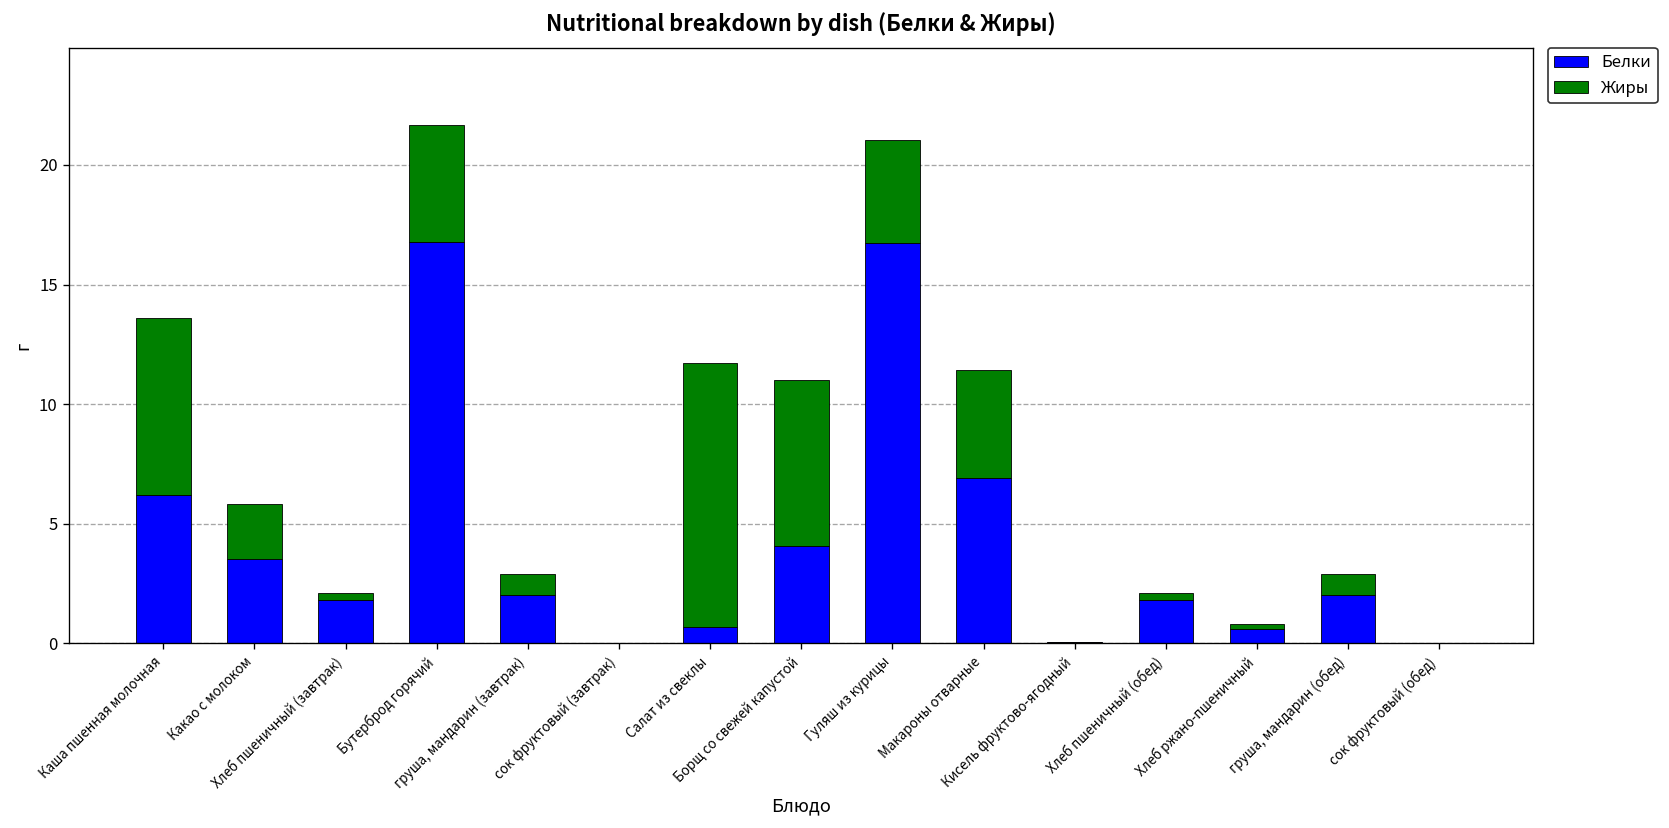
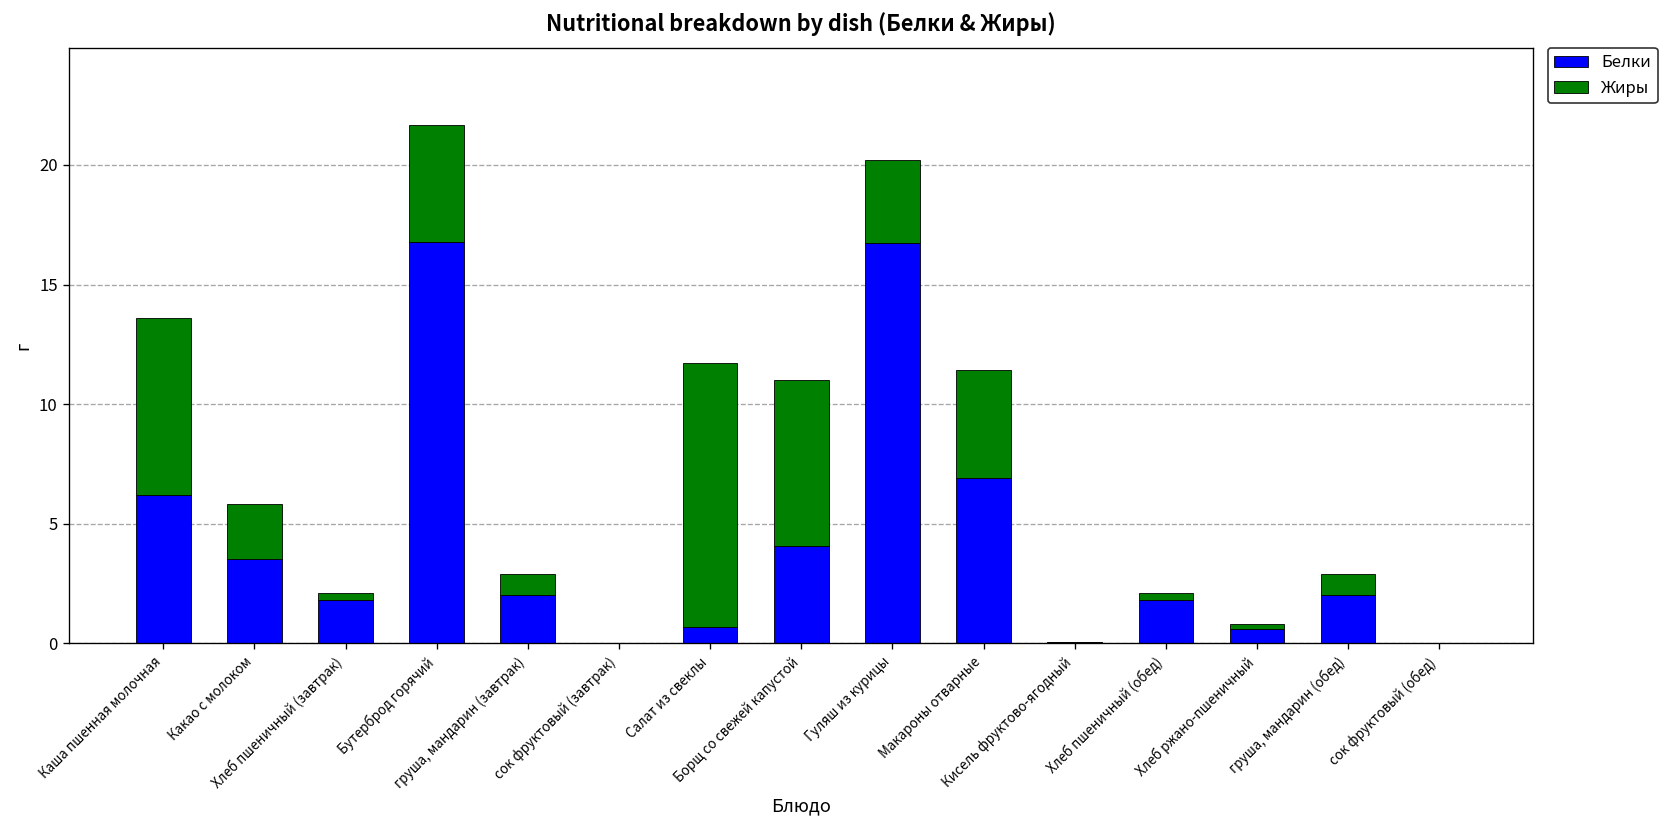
Жиры, Гуляш из курицы: 4.3 -> 3.5
